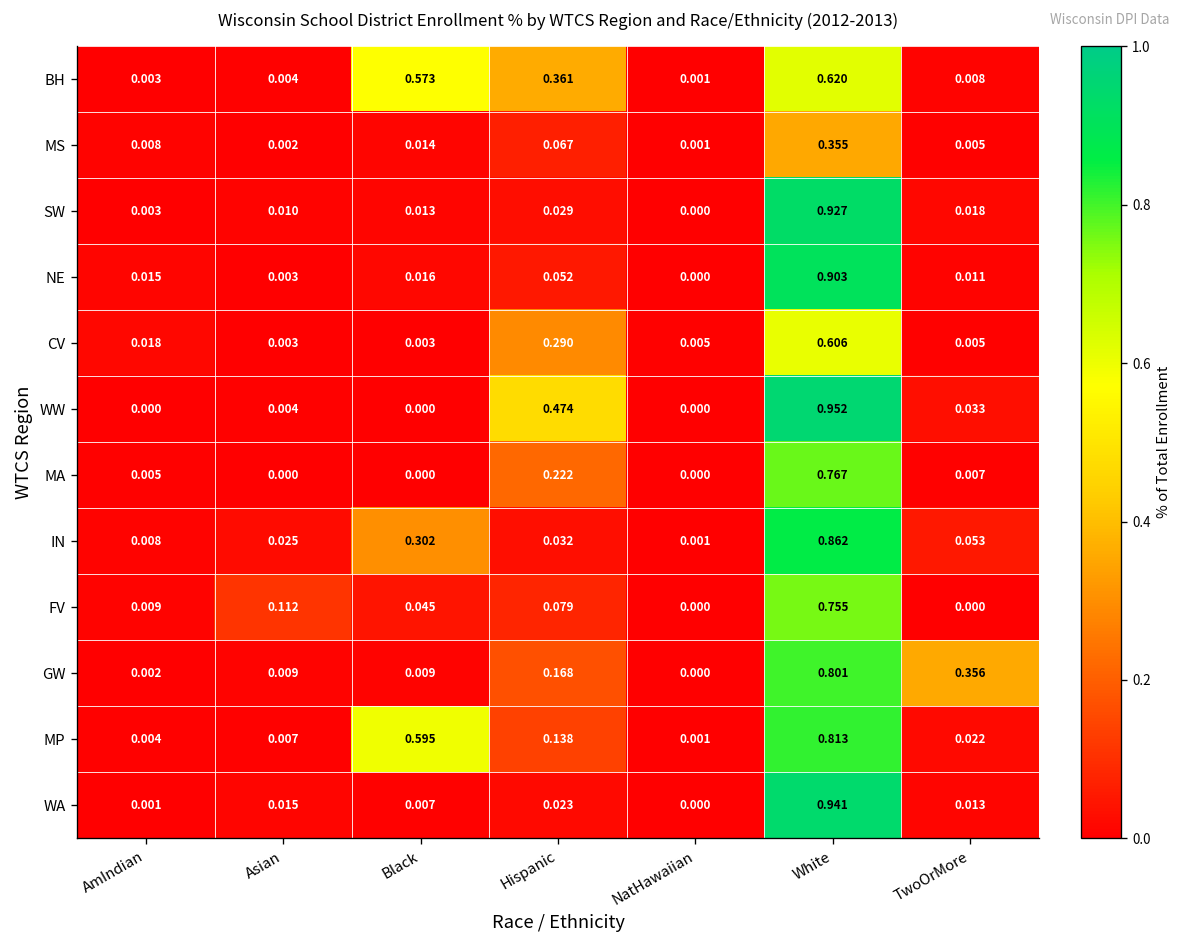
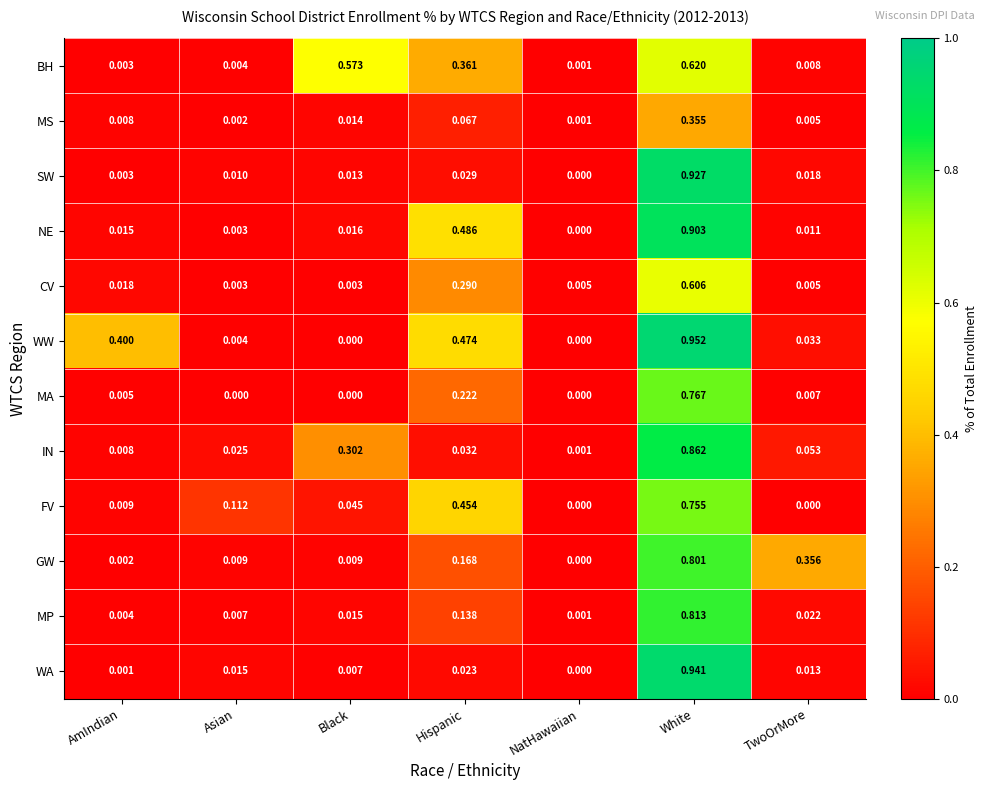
NE, Hispanic: 0.052 -> 0.486
WW, AmIndian: 0.000 -> 0.400
FV, Hispanic: 0.079 -> 0.454
MP, Black: 0.595 -> 0.015
